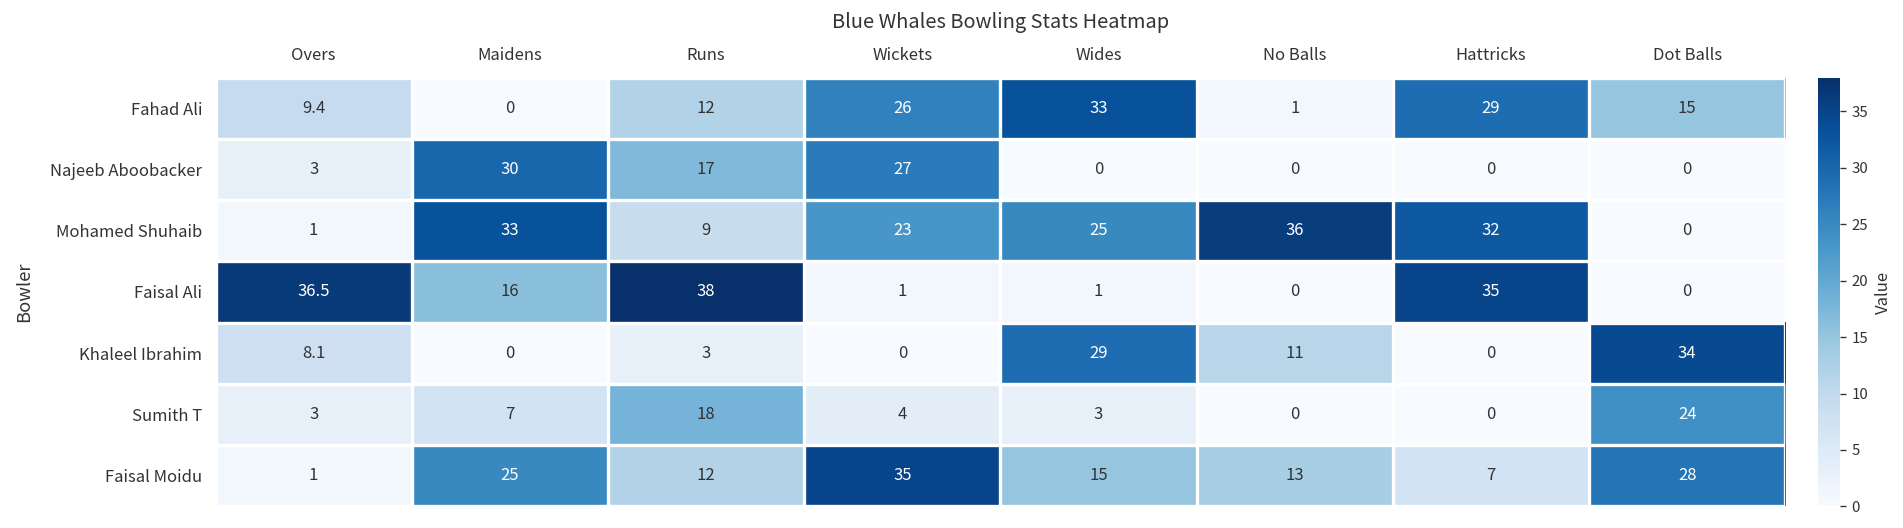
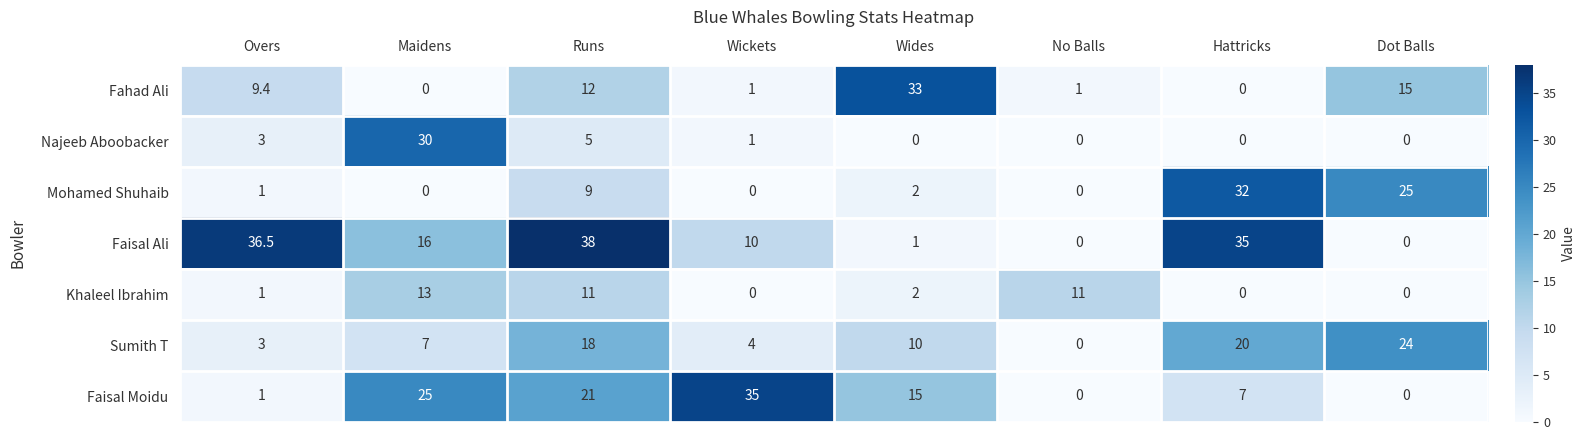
Fahad Ali, Wickets: 26 -> 1
Fahad Ali, Hattricks: 29 -> 0
Najeeb Aboobacker, Runs: 17 -> 5
Najeeb Aboobacker, Wickets: 27 -> 1
Mohamed Shuhaib, Maidens: 33 -> 0
Mohamed Shuhaib, Wickets: 23 -> 0
Mohamed Shuhaib, Wides: 25 -> 2
Mohamed Shuhaib, No Balls: 36 -> 0
Mohamed Shuhaib, Dot Balls: 0 -> 25
Faisal Ali, Wickets: 1 -> 10
Khaleel Ibrahim, Overs: 8.1 -> 1
Khaleel Ibrahim, Maidens: 0 -> 13
Khaleel Ibrahim, Runs: 3 -> 11
Khaleel Ibrahim, Wides: 29 -> 2
Khaleel Ibrahim, Dot Balls: 34 -> 0
Sumith T, Wides: 3 -> 10
Sumith T, Hattricks: 0 -> 20
Faisal Moidu, Runs: 12 -> 21
Faisal Moidu, No Balls: 13 -> 0
Faisal Moidu, Dot Balls: 28 -> 0
